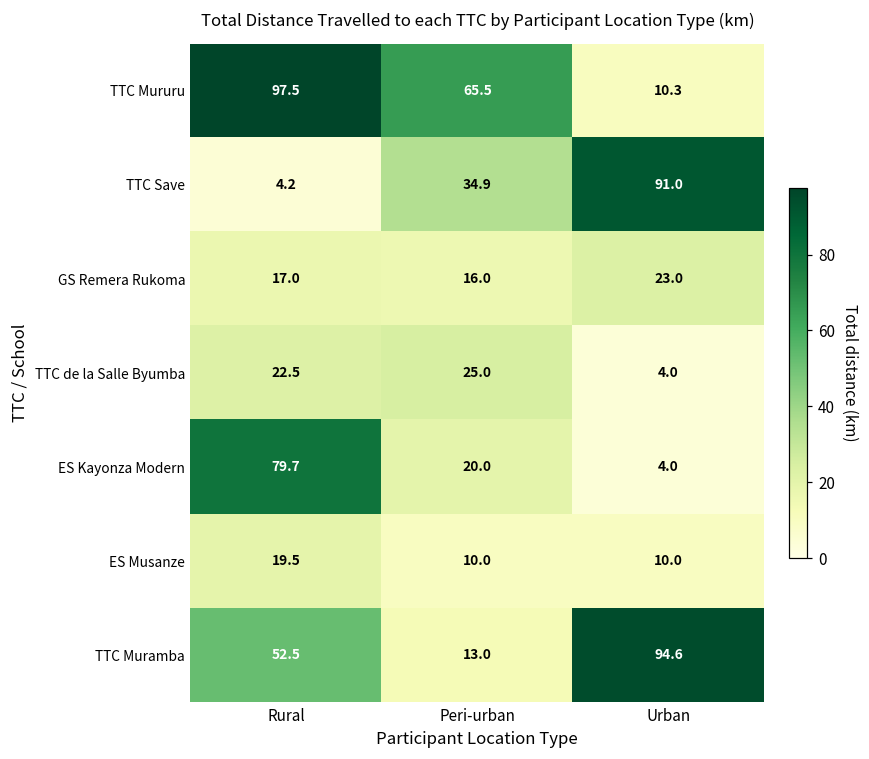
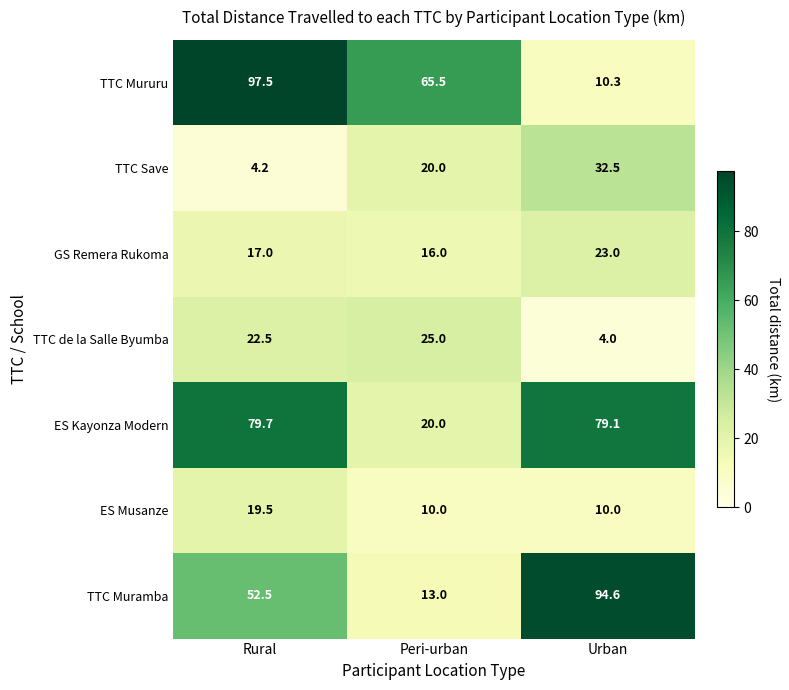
TTC Save, Peri-urban: 34.9 -> 20.0
TTC Save, Urban: 91.0 -> 32.5
ES Kayonza Modern, Urban: 4.0 -> 79.1
